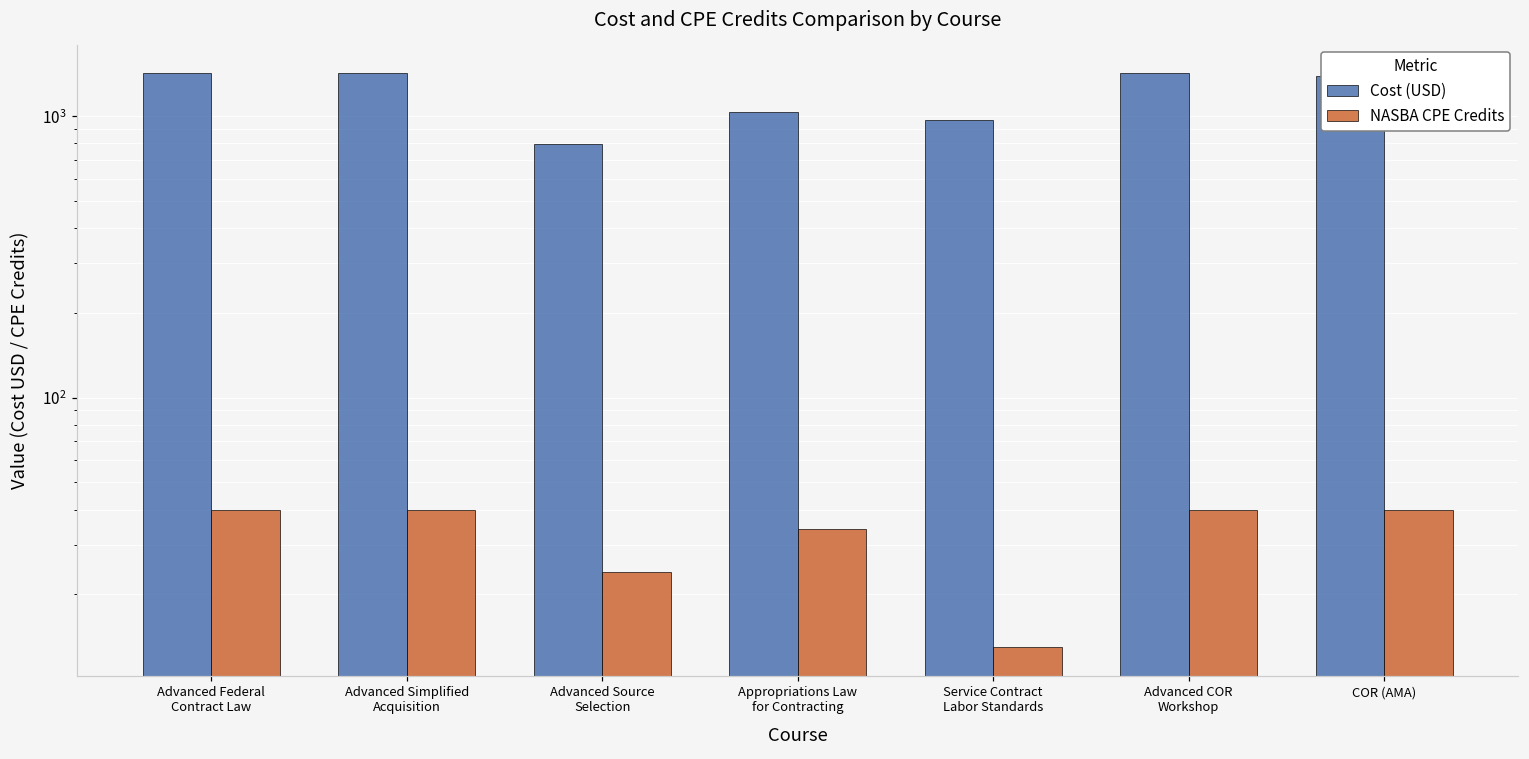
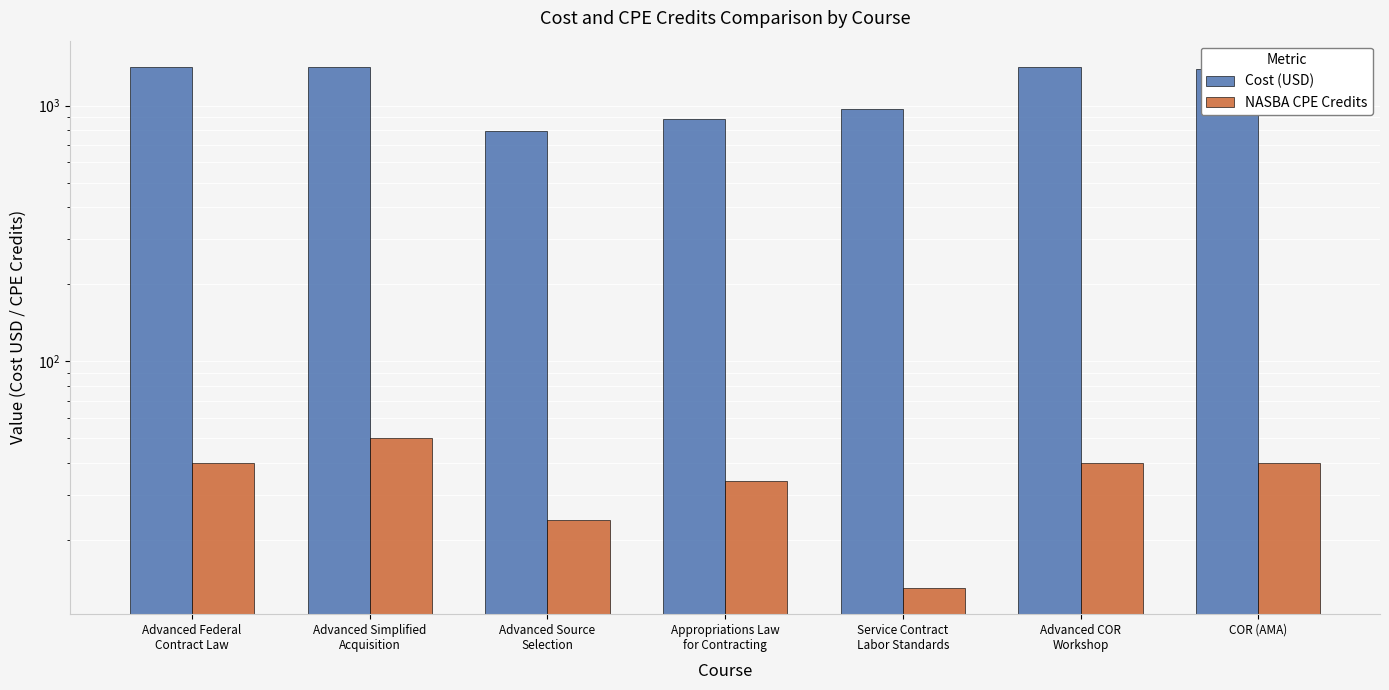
NASBA CPE Credits, Advanced Simplified Acquisition: 40 -> 50
Cost (USD), Appropriations Law for Contracting: 1040 -> 890
